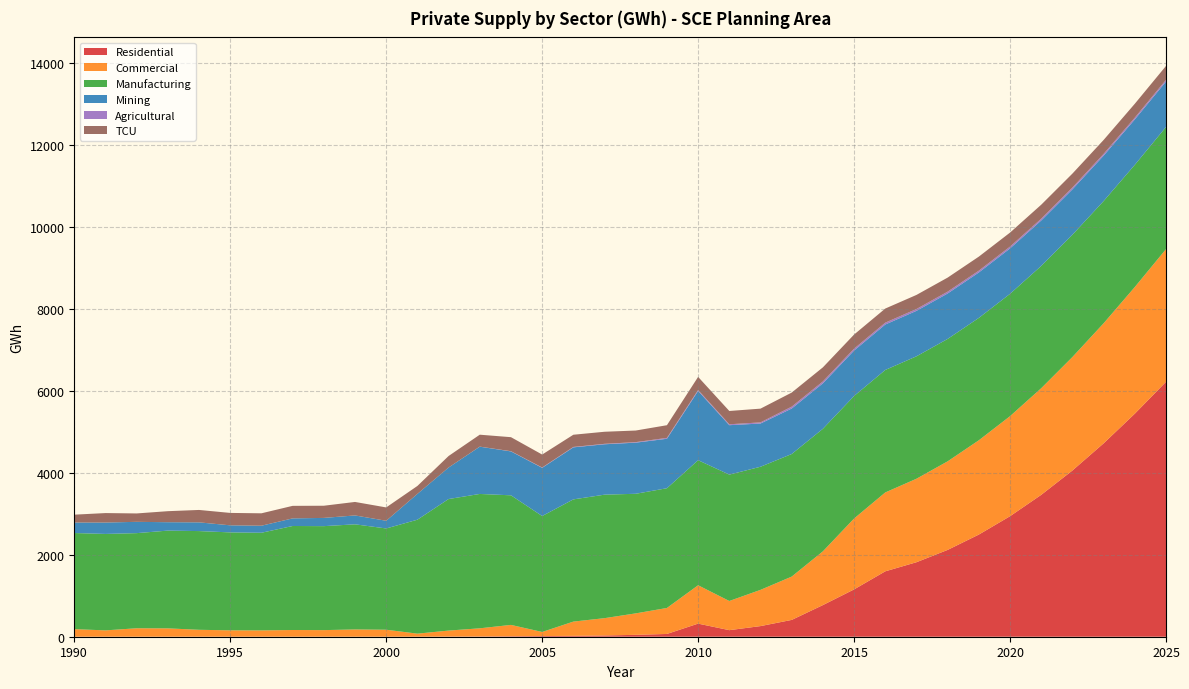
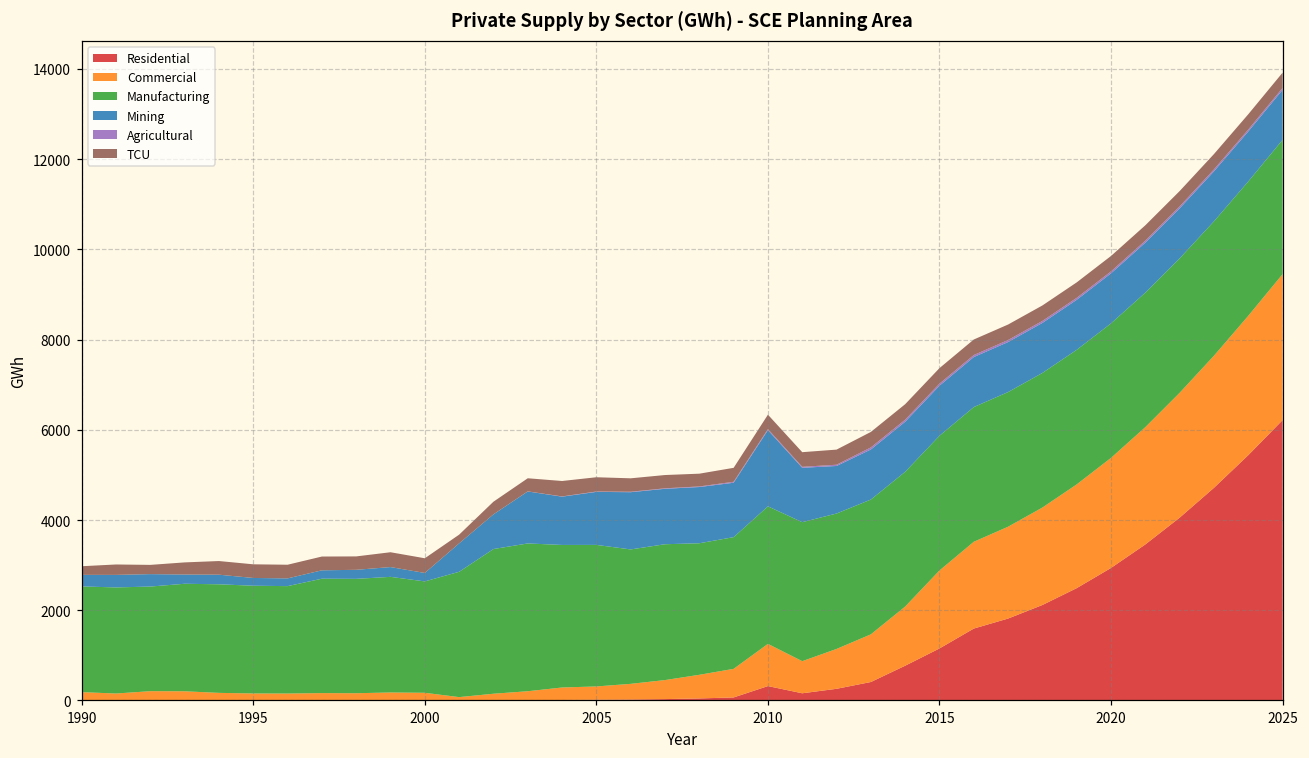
Commercial, 2005: 100 -> 300
Manufacturing, 2005: 2800 -> 3100
